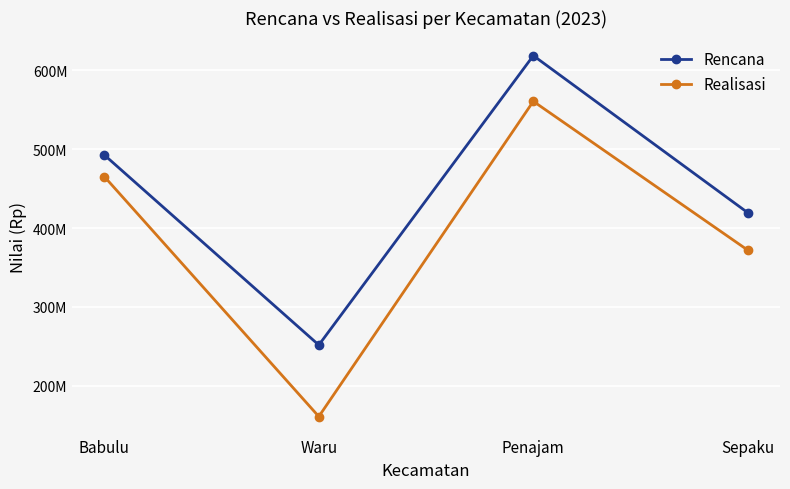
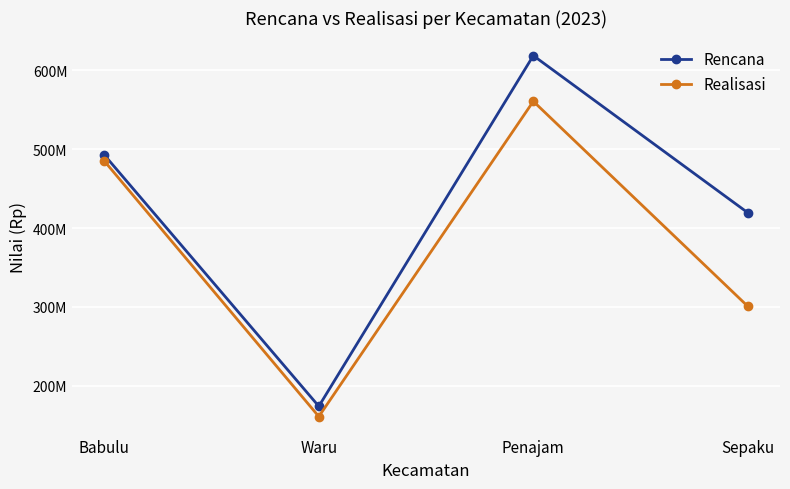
Realisasi, Babulu: 470000000 -> 490000000
Rencana, Waru: 250000000 -> 170000000
Realisasi, Sepaku: 370000000 -> 300000000
